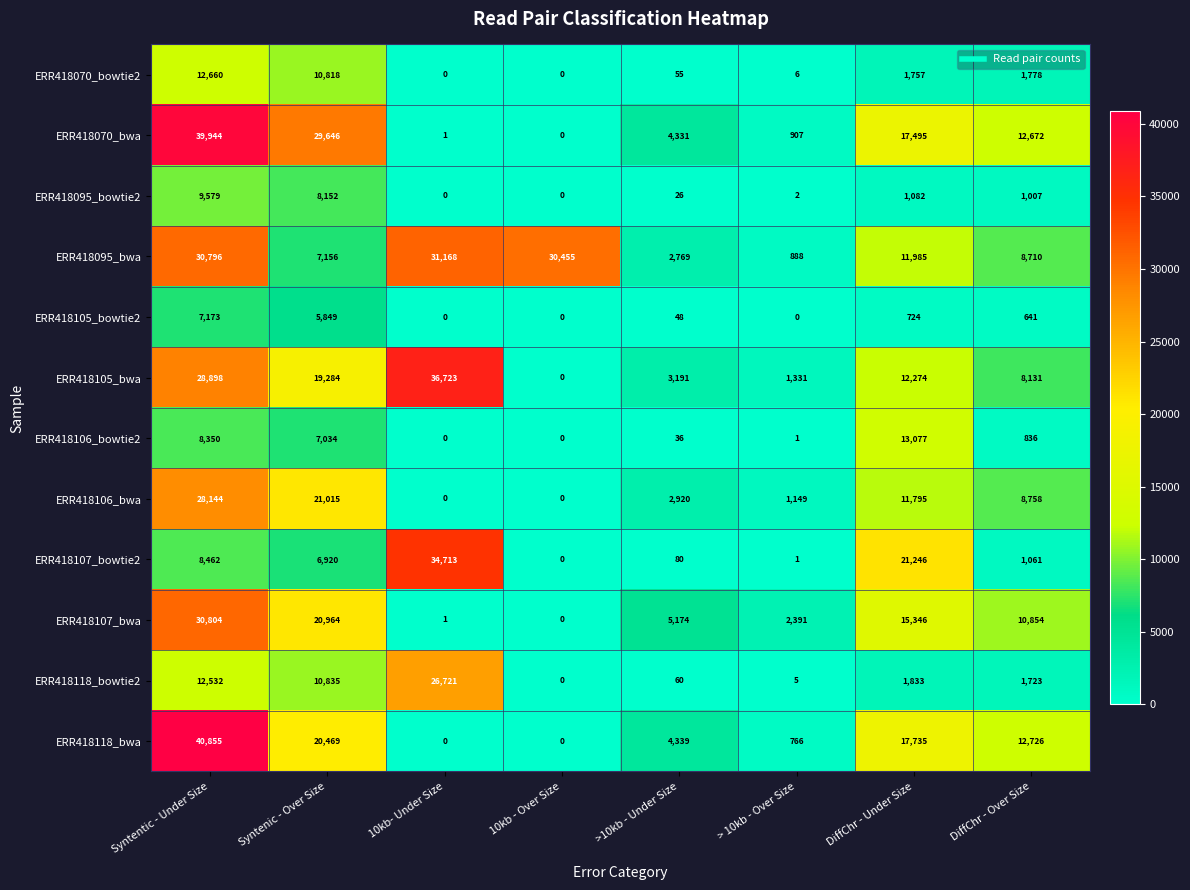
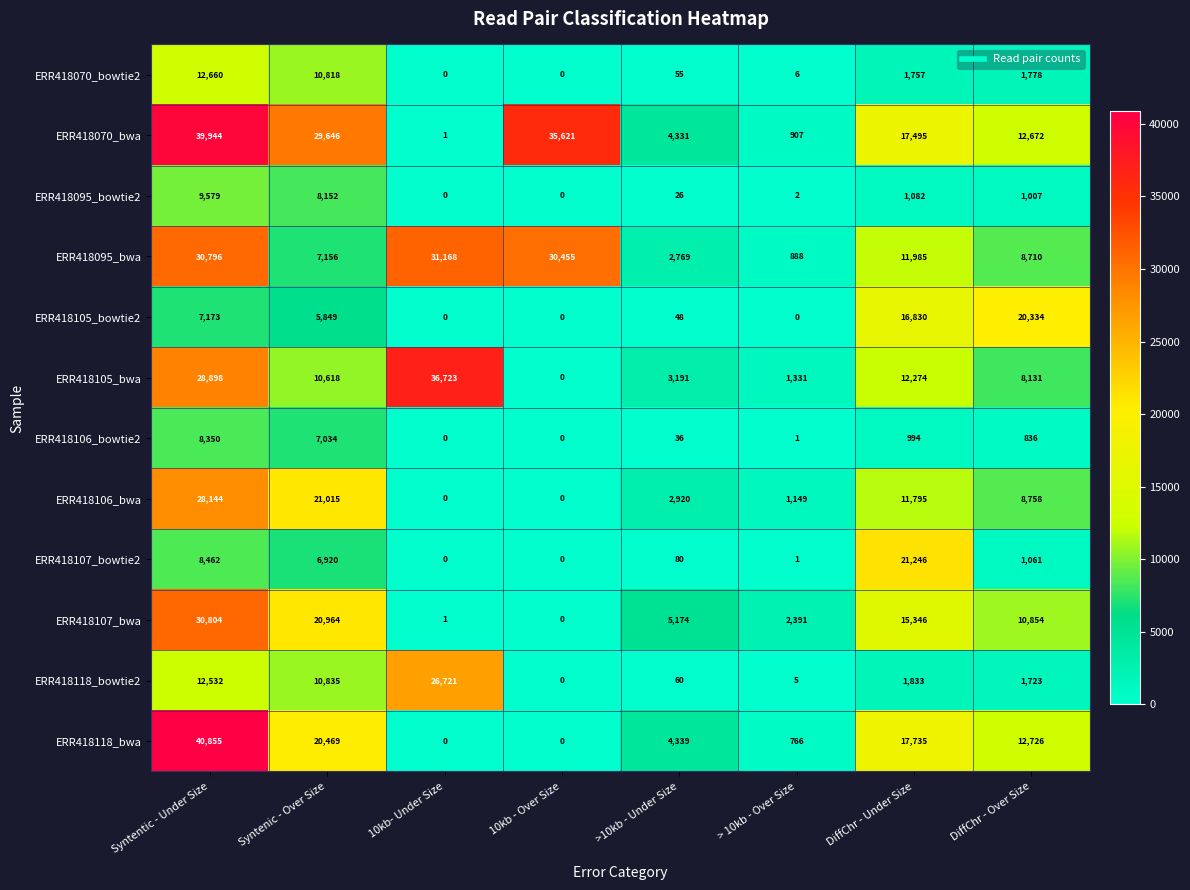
ERR418070_bwa, 10kb - Over Size: 0 -> 35,621
ERR418105_bowtie2, DiffChr - Under Size: 724 -> 16,830
ERR418105_bowtie2, DiffChr - Over Size: 641 -> 20,334
ERR418105_bwa, Syntenic - Over Size: 19,284 -> 10,618
ERR418106_bowtie2, DiffChr - Under Size: 13,077 -> 994
ERR418107_bowtie2, 10kb- Under Size: 34,713 -> 0
